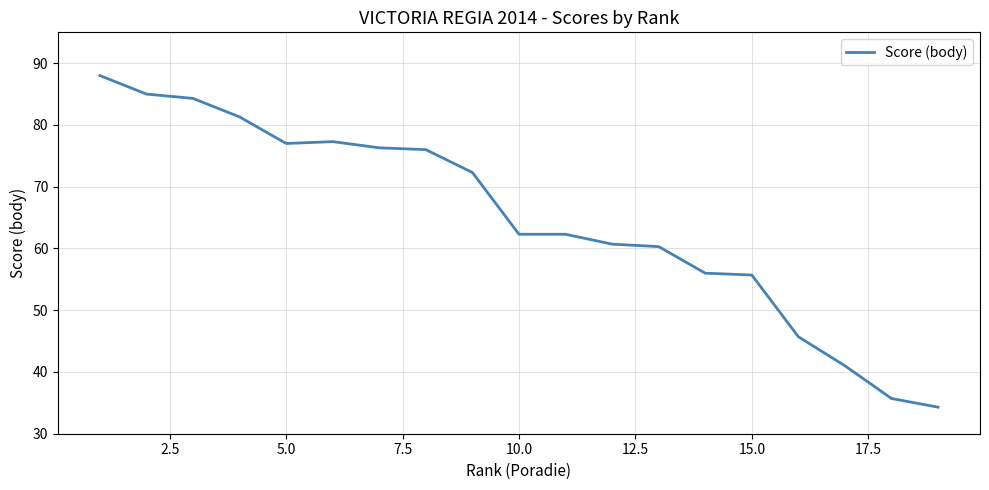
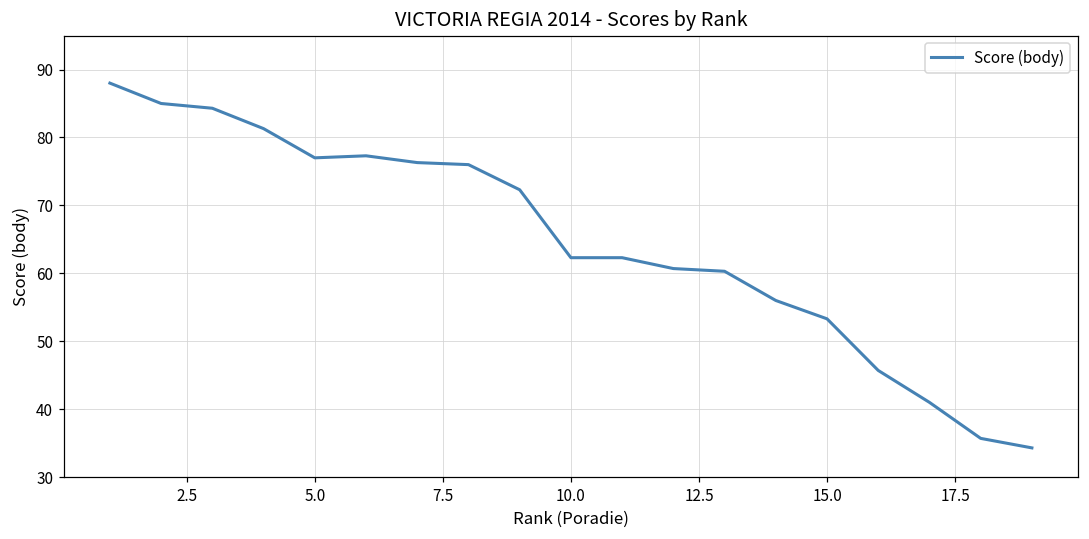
15.0: 56 -> 53
